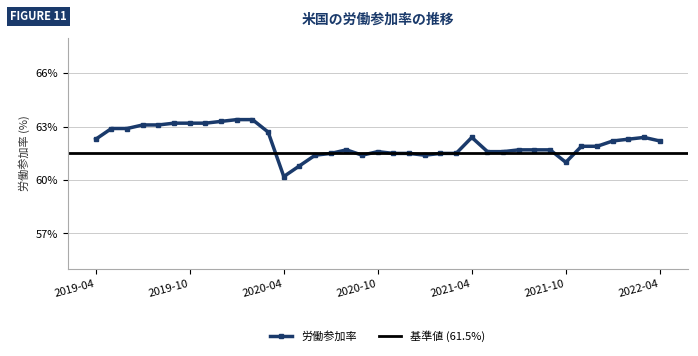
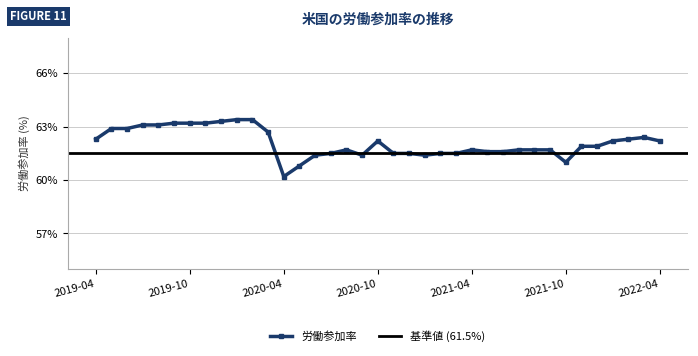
2020-10: 61.6% -> 62.2%
2021-04: 62.4% -> 61.7%
